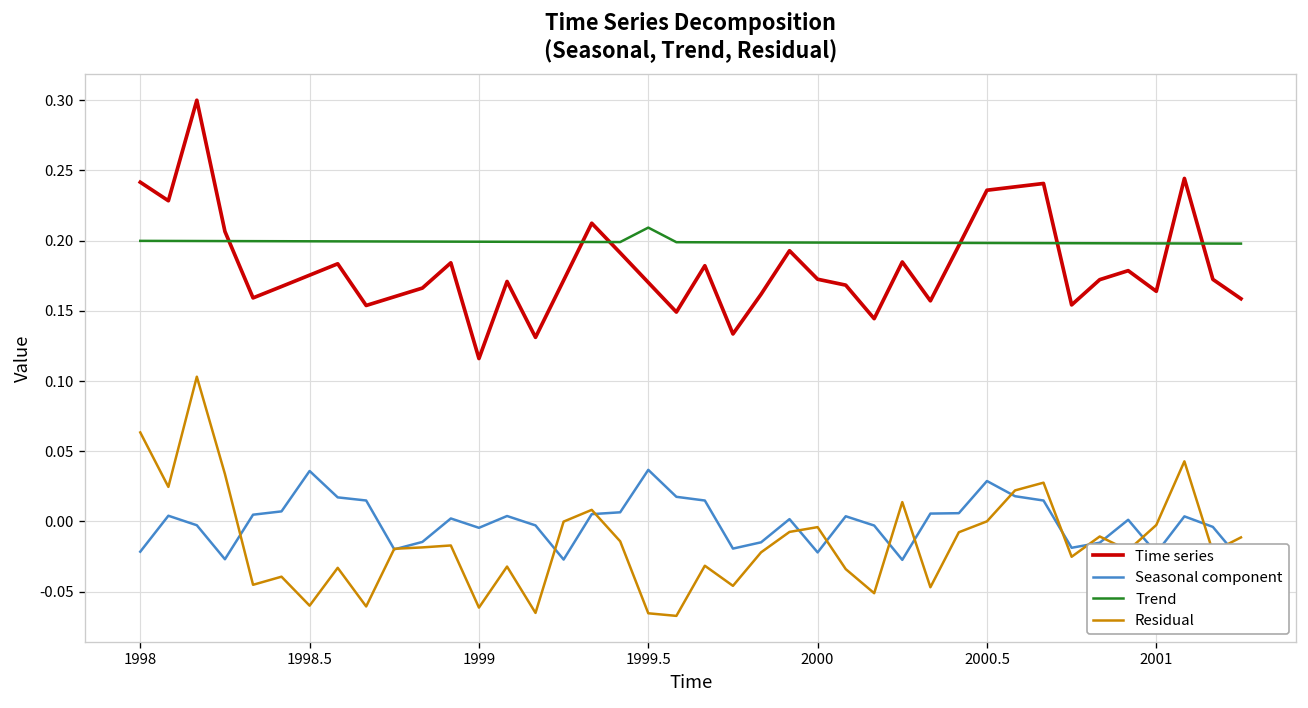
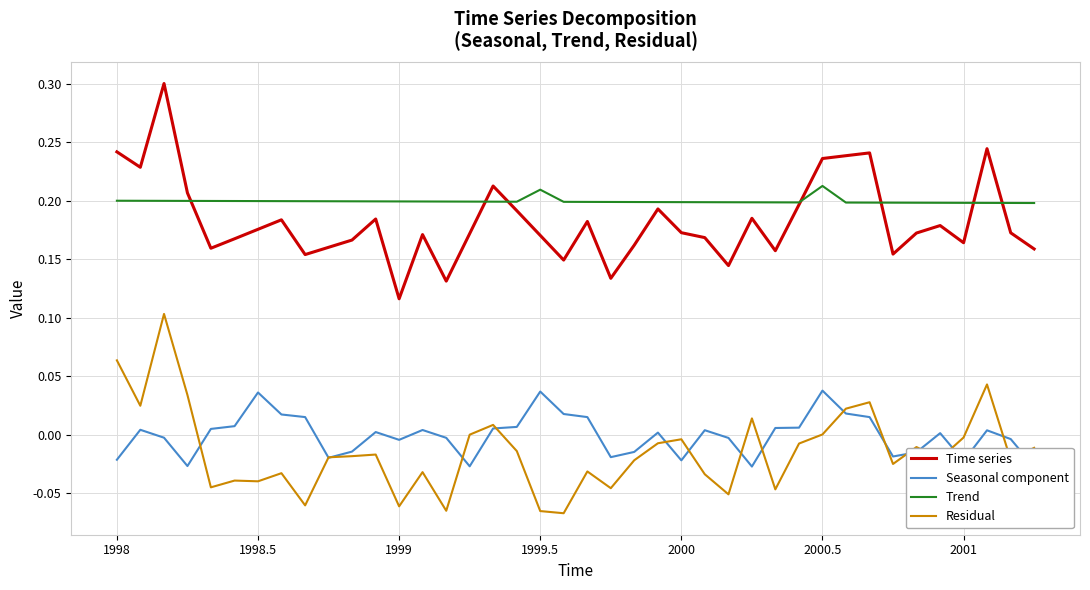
Residual, 1998.5: -0.06 -> -0.04
Seasonal component, 2000.5: 0.029 -> 0.038
Trend, 2000.5: 0.198 -> 0.212
